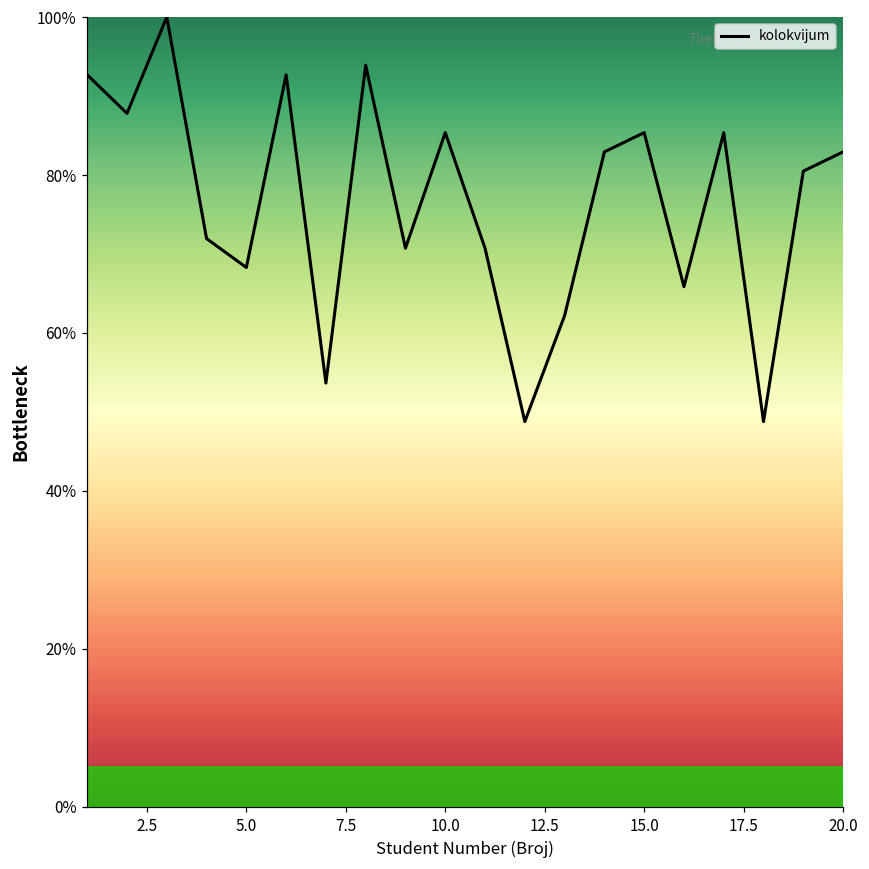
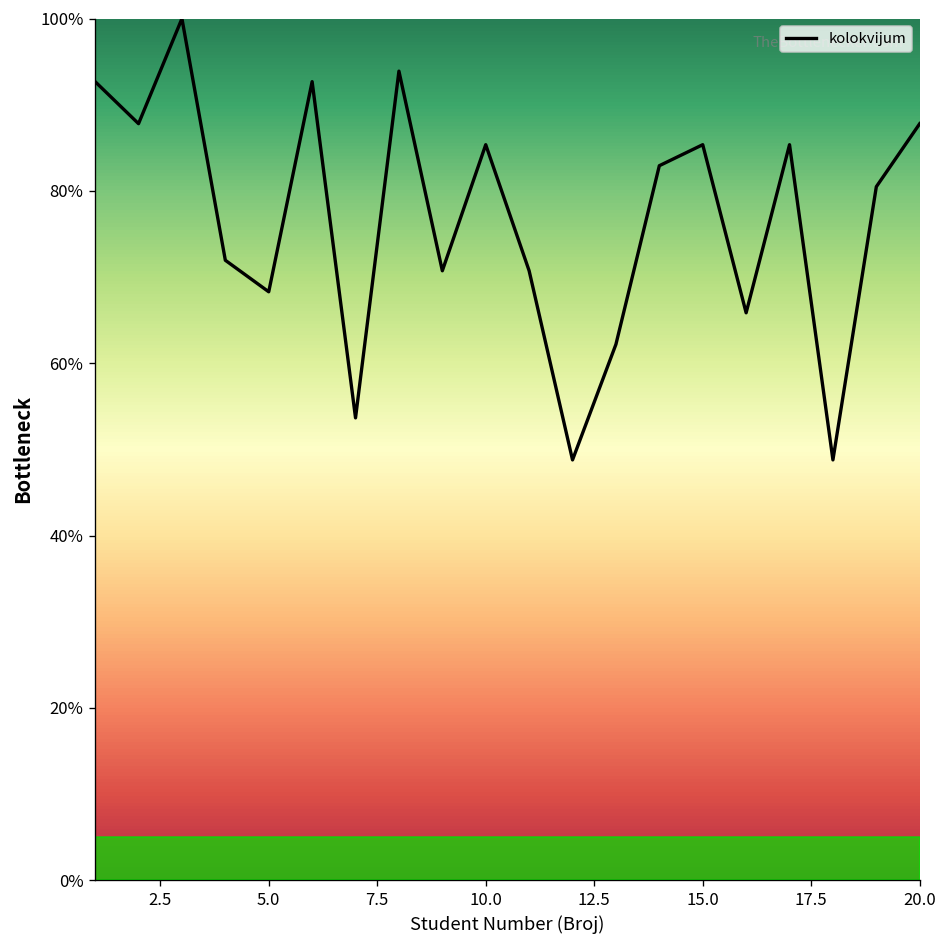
20.0: 83% -> 88%
